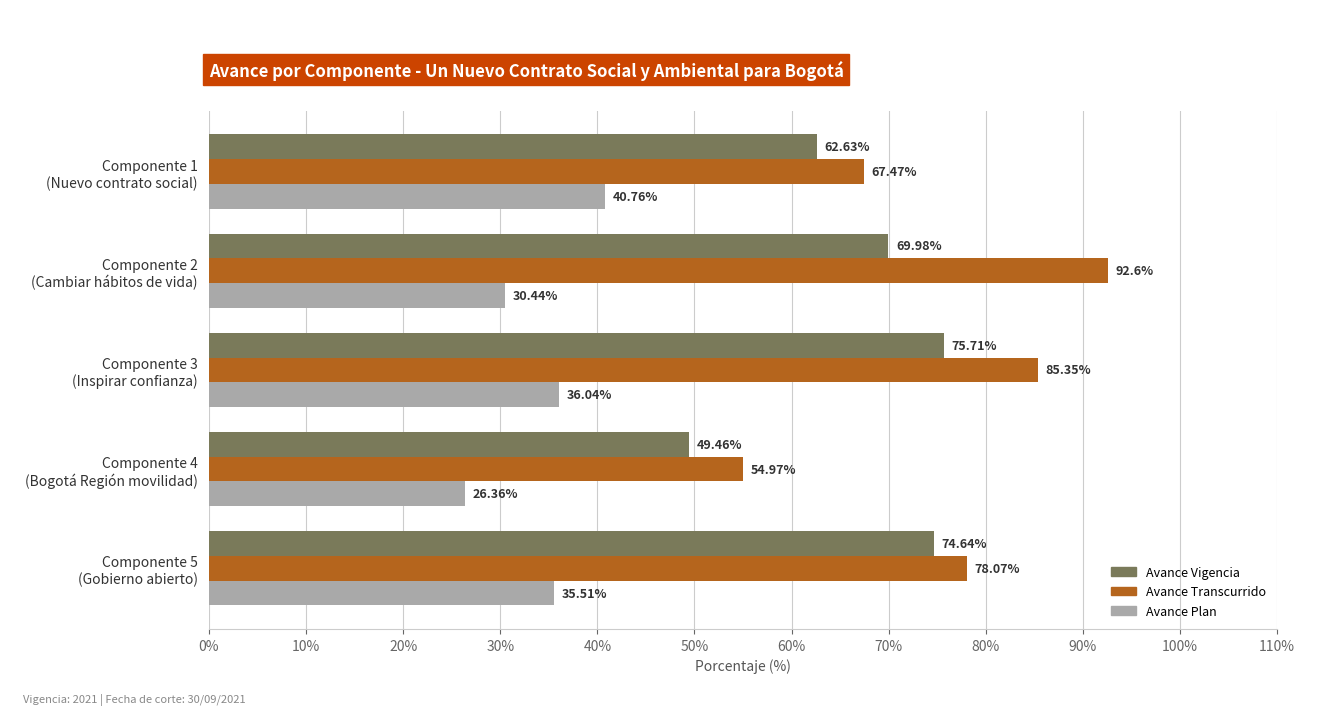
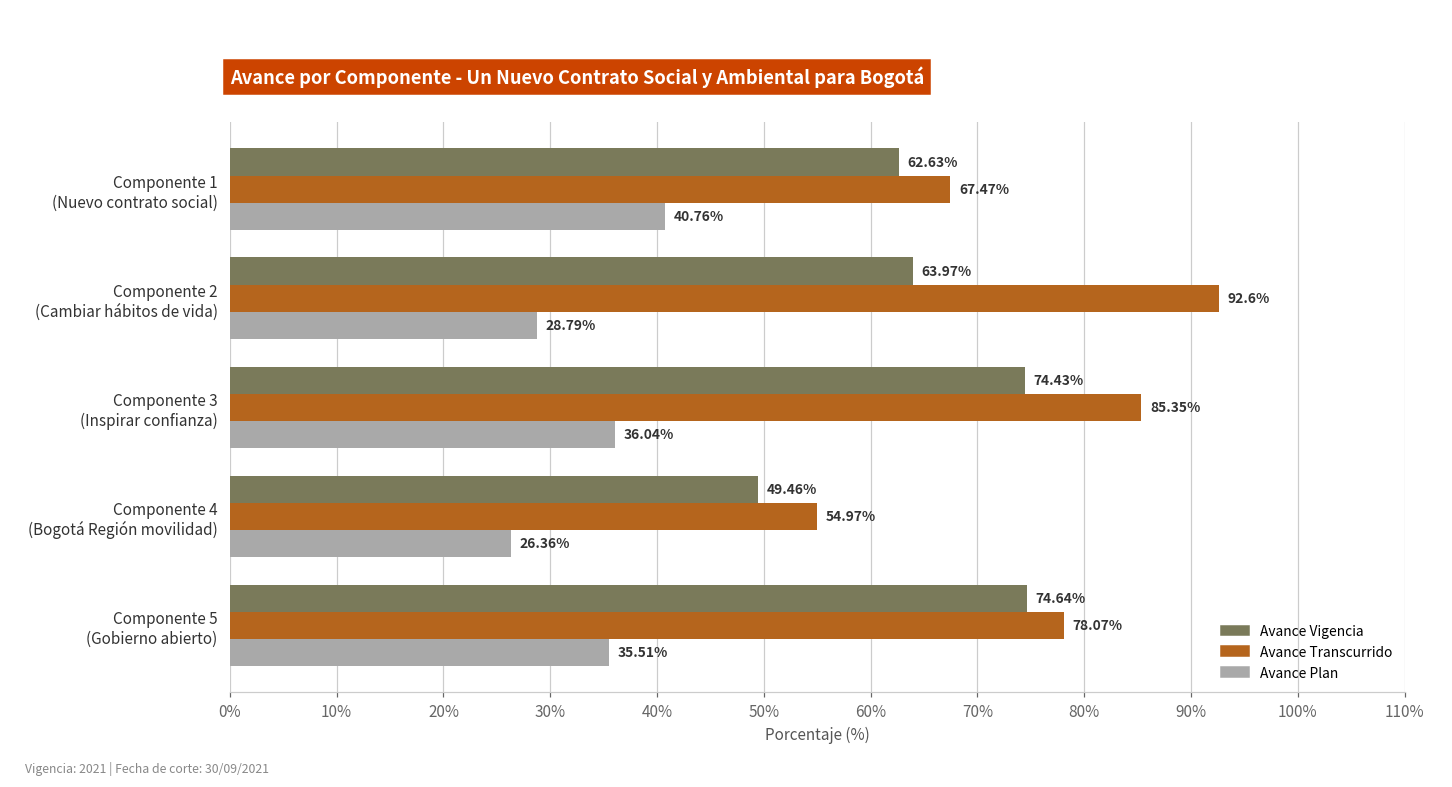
Avance Vigencia, Componente 2 (Cambiar hábitos de vida): 69.98% -> 63.97%
Avance Plan, Componente 2 (Cambiar hábitos de vida): 30.44% -> 28.79%
Avance Vigencia, Componente 3 (Inspirar confianza): 75.71% -> 74.43%
